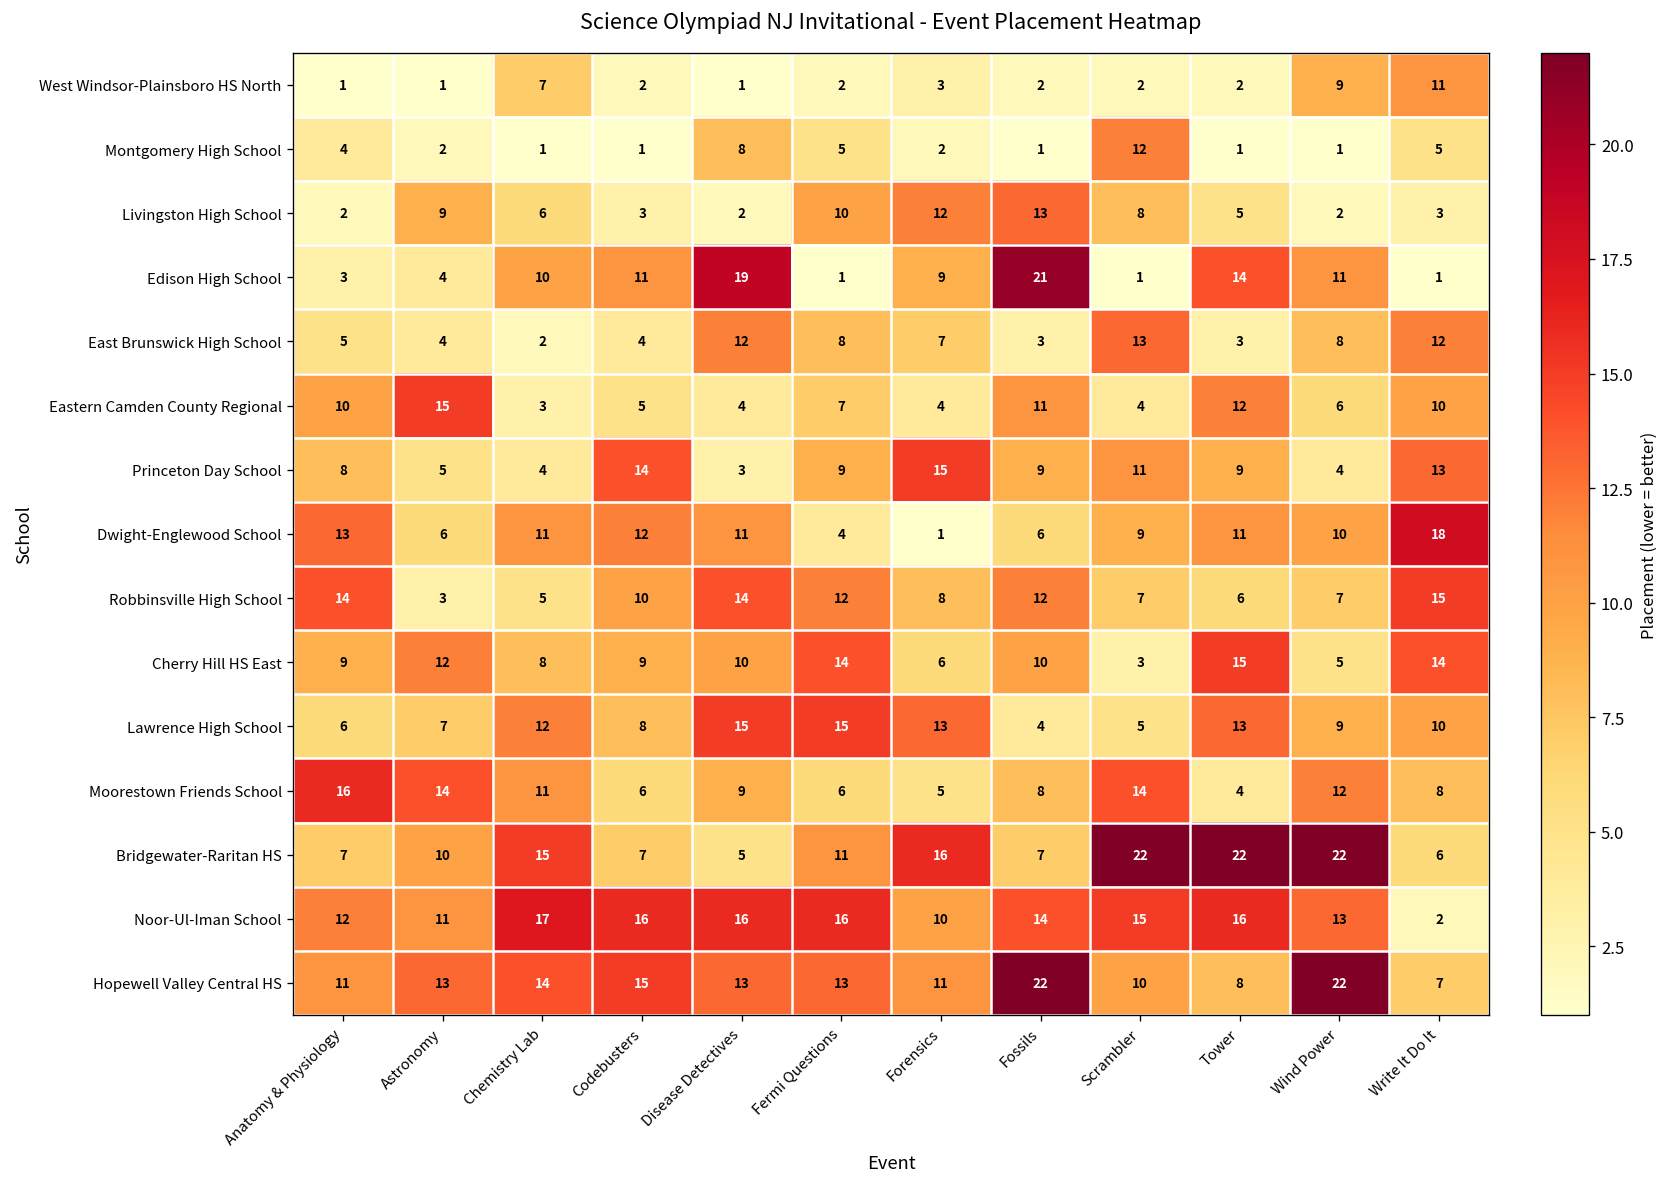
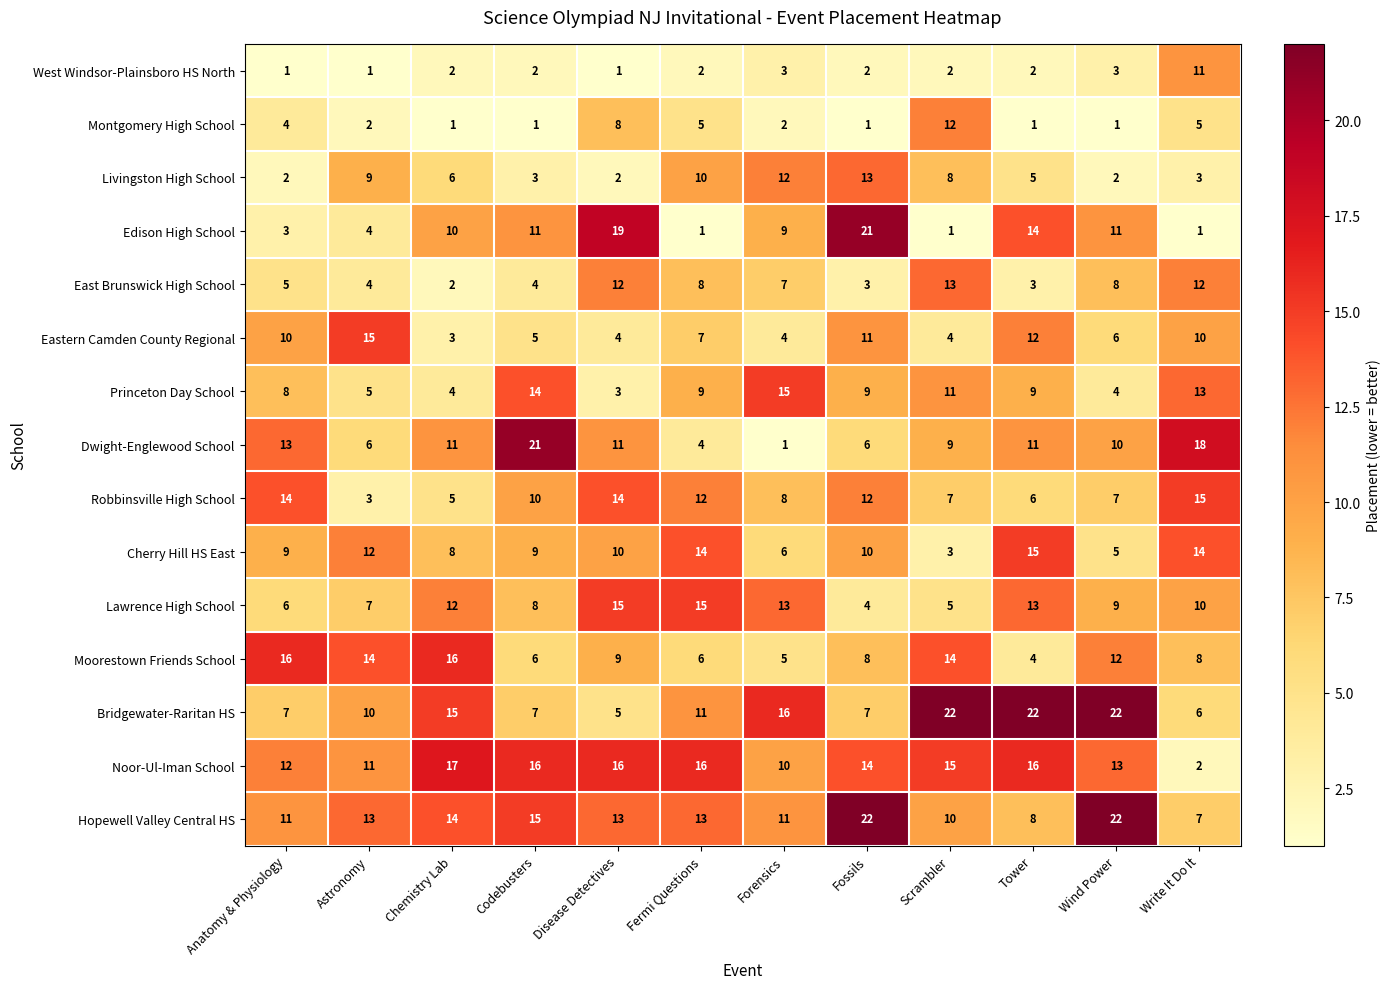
West Windsor-Plainsboro HS North, Chemistry Lab: 7 -> 2
West Windsor-Plainsboro HS North, Wind Power: 9 -> 3
Dwight-Englewood School, Codebusters: 12 -> 21
Moorestown Friends School, Chemistry Lab: 11 -> 16
